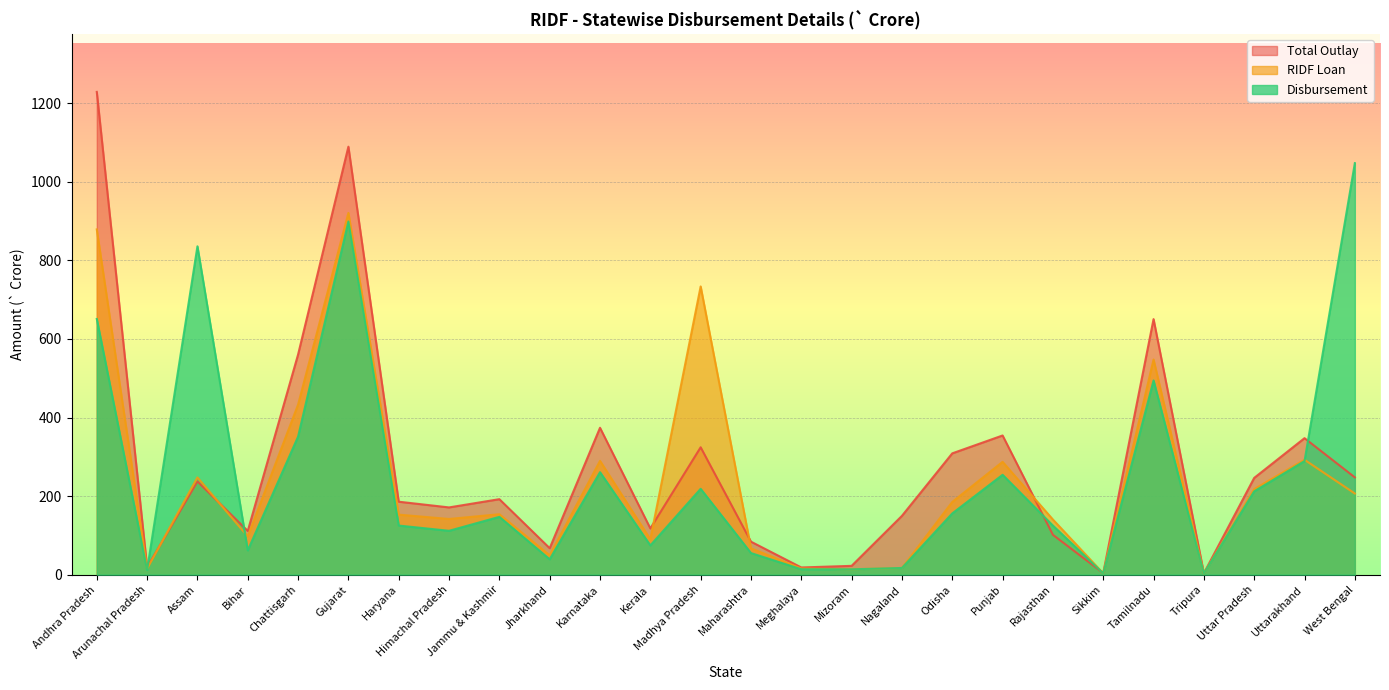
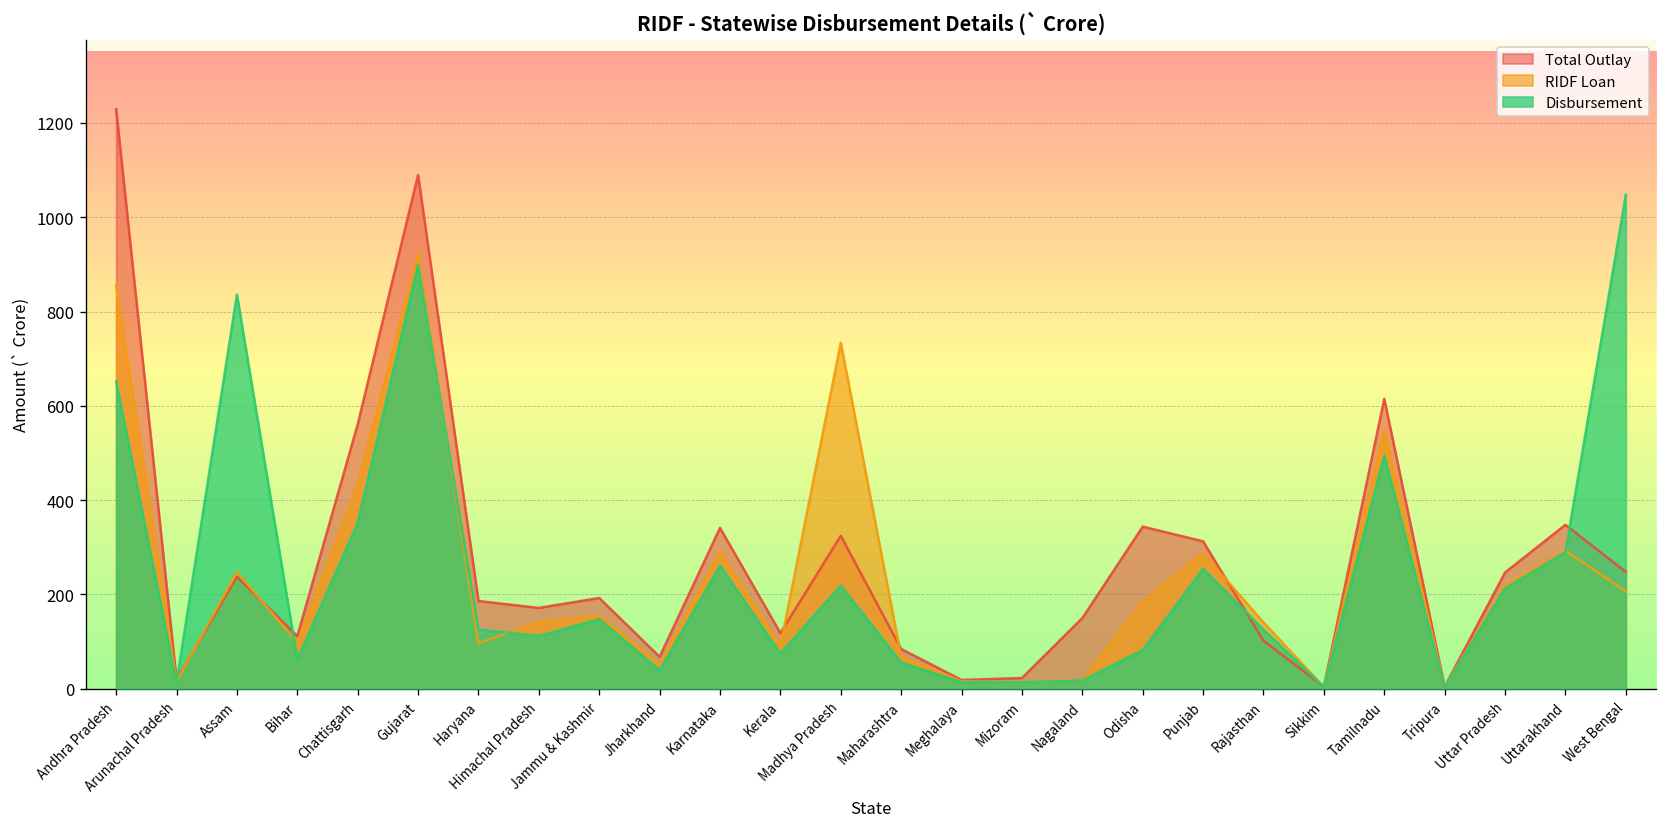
RIDF Loan, Andhra Pradesh: 880 -> 860
RIDF Loan, Haryana: 150 -> 100
Total Outlay, Karnataka: 370 -> 340
Total Outlay, Odisha: 310 -> 340
Disbursement, Odisha: 160 -> 80
Total Outlay, Punjab: 350 -> 310
Total Outlay, Tamilnadu: 650 -> 610
